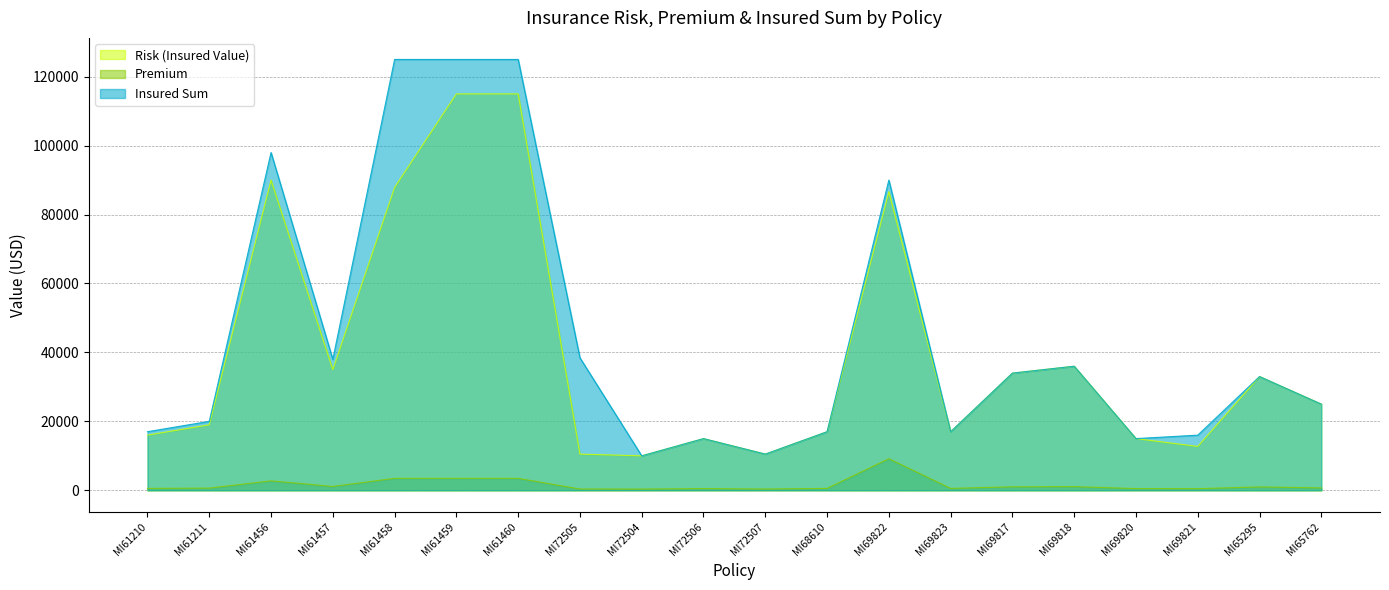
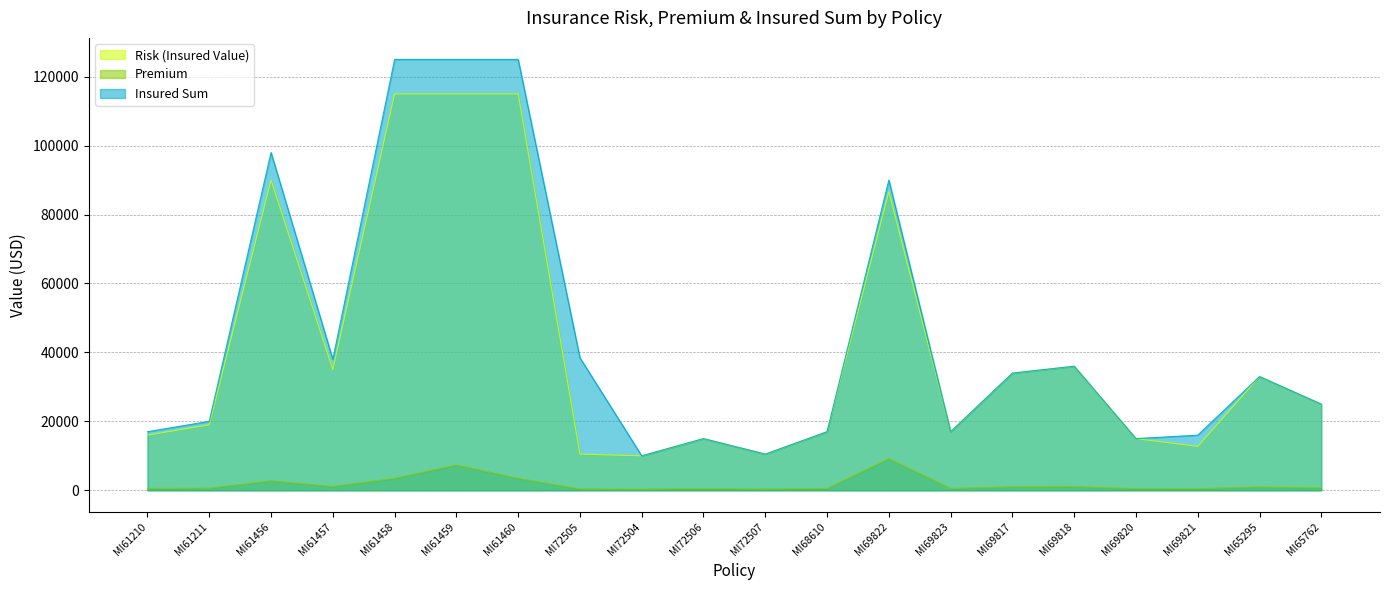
Risk (Insured Value), MI61458: 88000 -> 115000
Premium, MI61459: 3000 -> 7000
